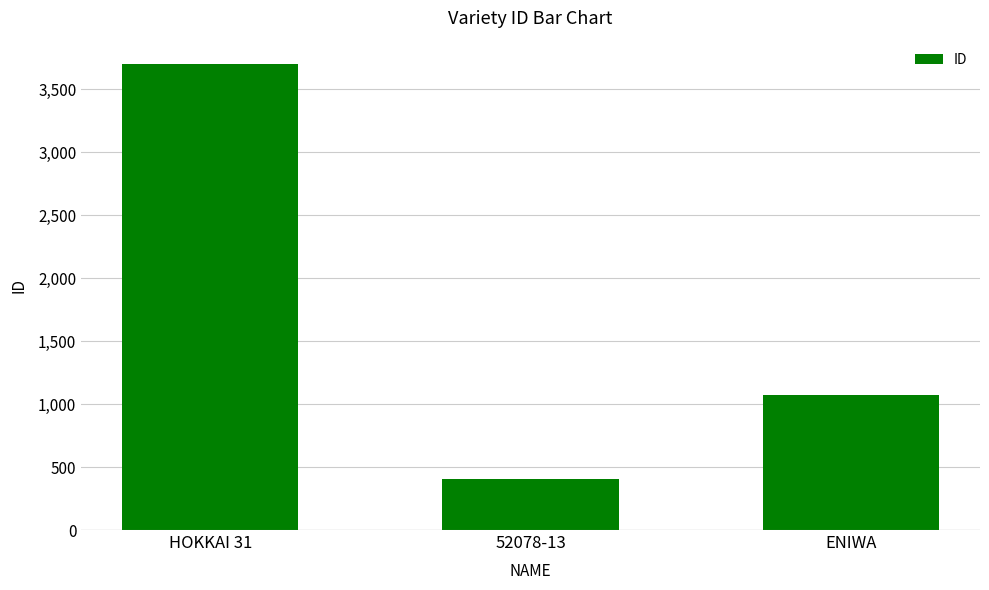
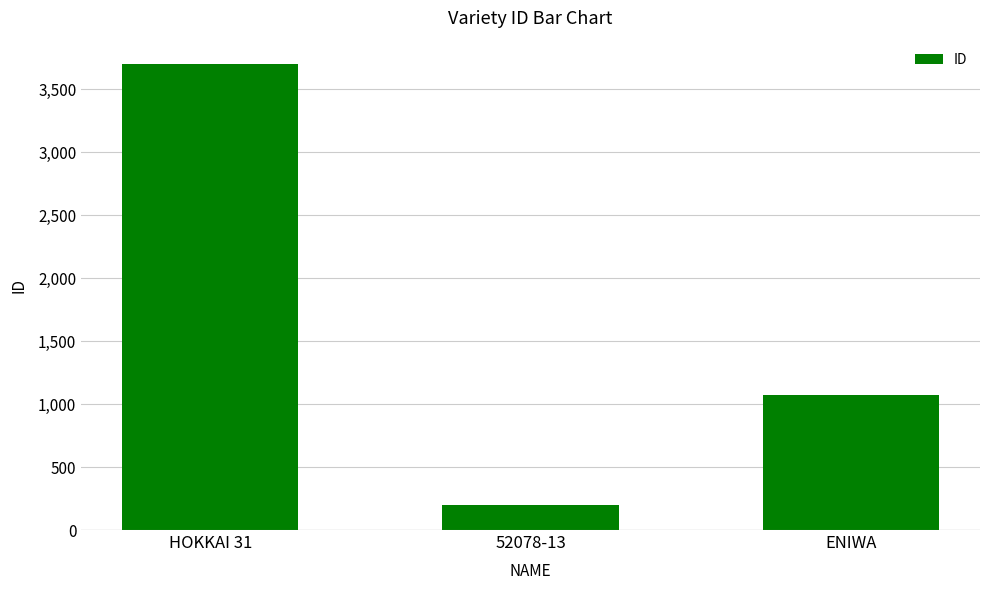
52078-13: 410 -> 200
